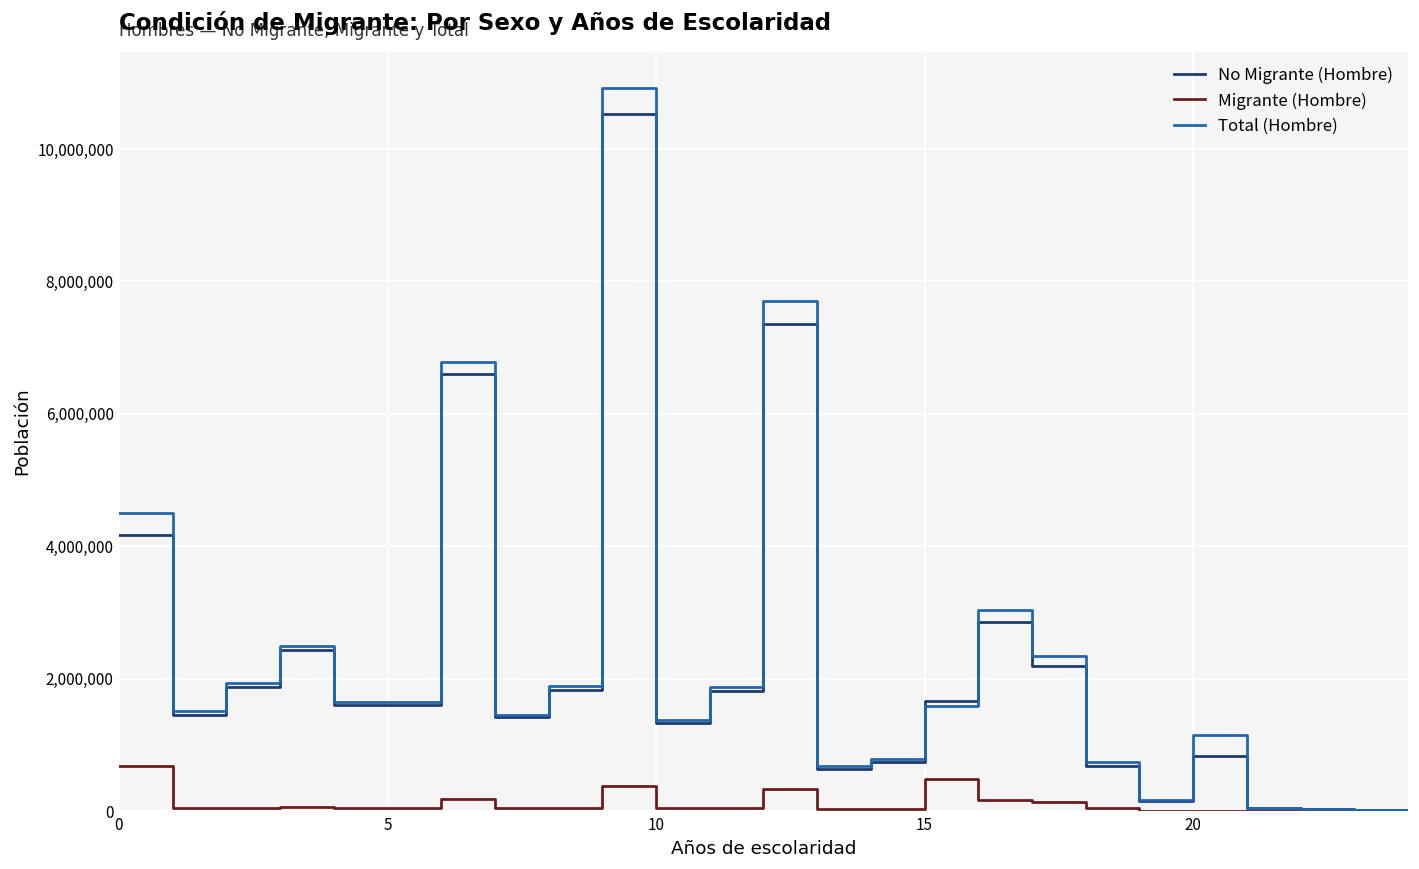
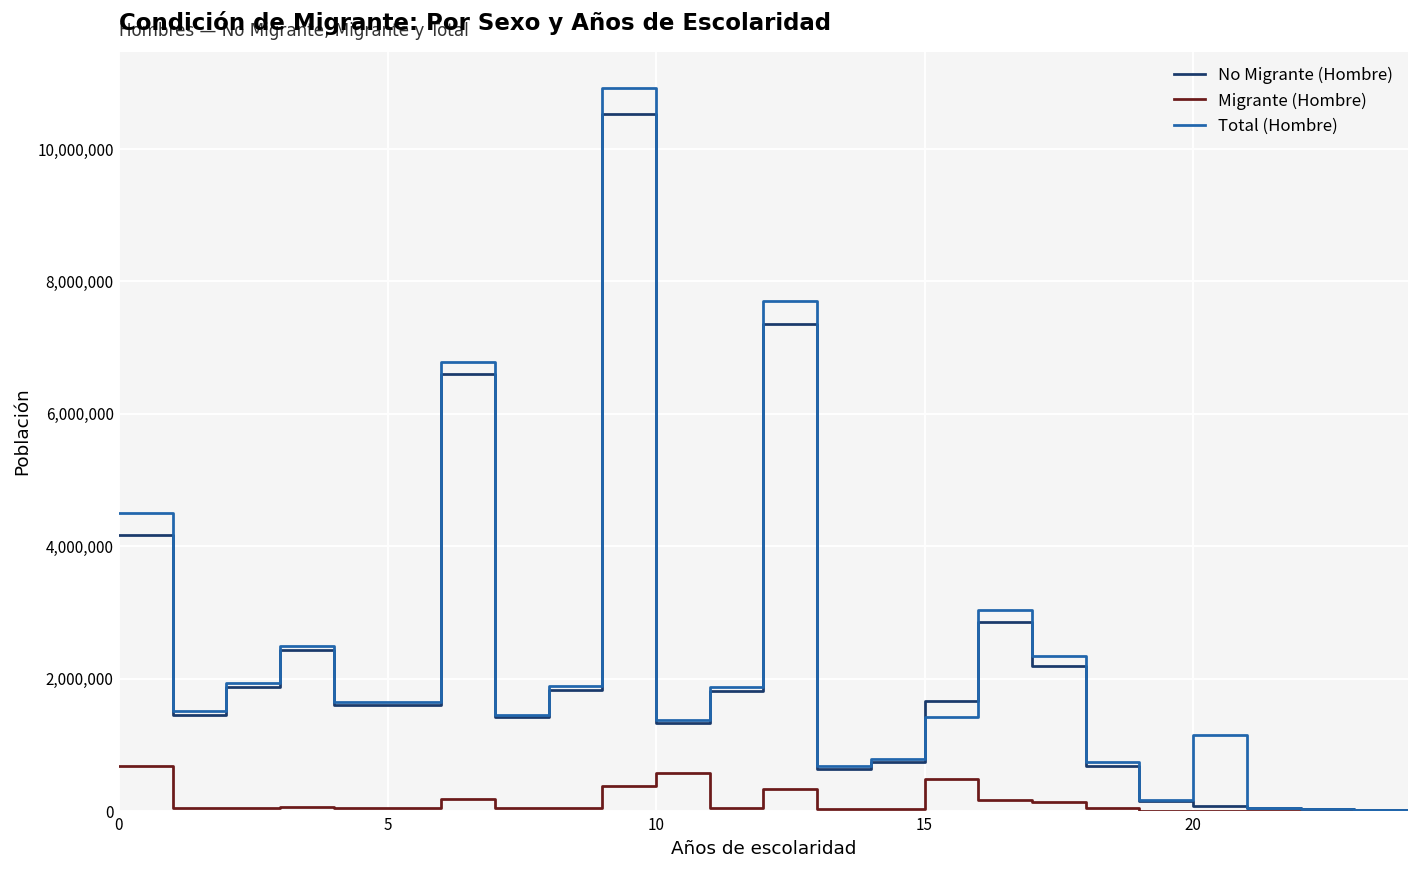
Migrante (Hombre), 10: 0 -> 600,000
Total (Hombre), 15: 1,600,000 -> 1,400,000
No Migrante (Hombre), 20: 800,000 -> 100,000
